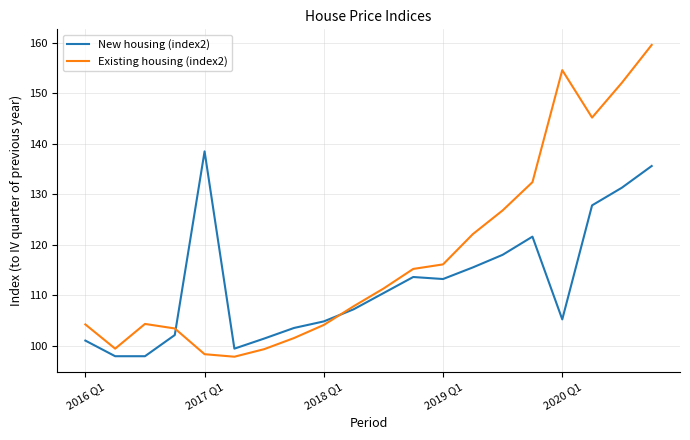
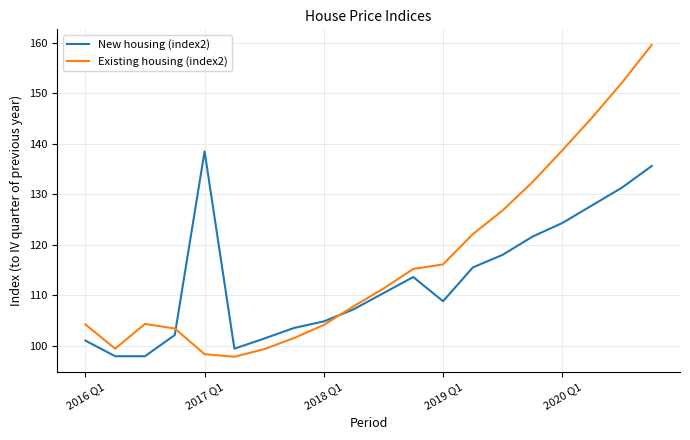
New housing (index2), 2019 Q1: 113 -> 109
New housing (index2), 2020 Q1: 105 -> 124
Existing housing (index2), 2020 Q1: 155 -> 139
